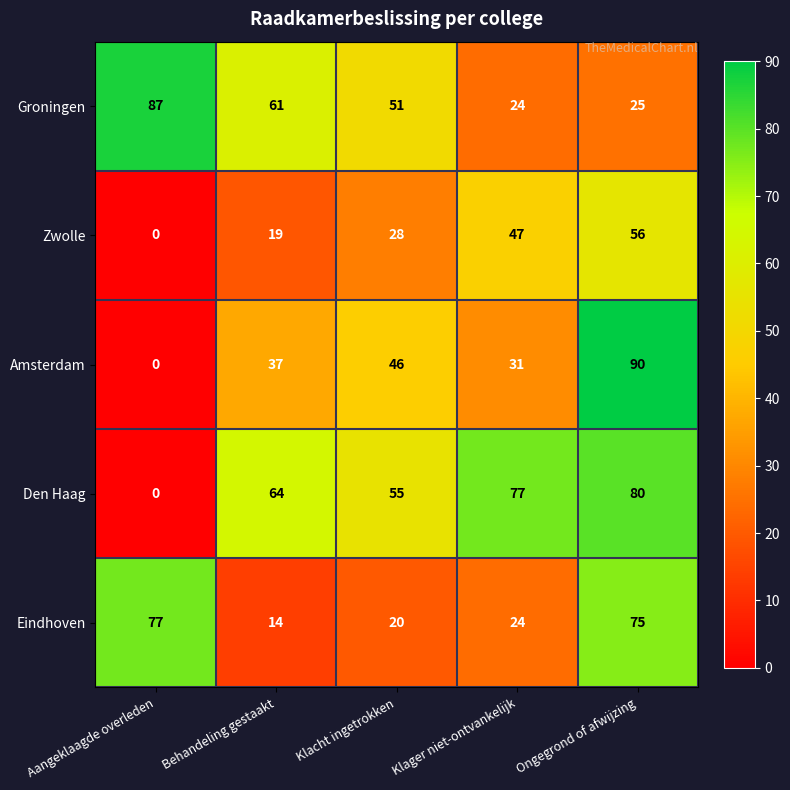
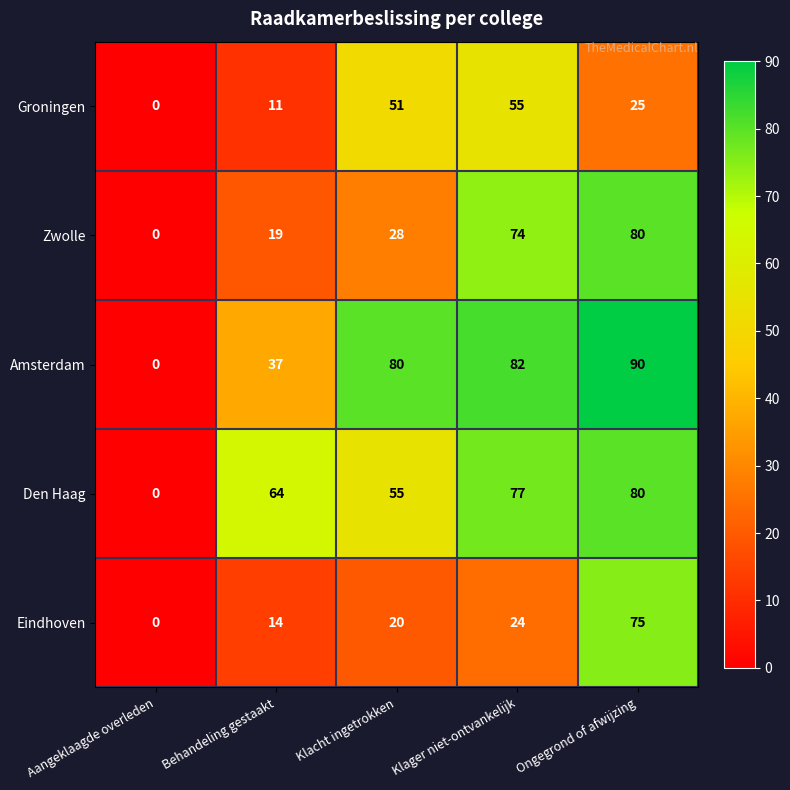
Groningen, Aangeklaagde overleden: 87 -> 0
Groningen, Behandeling gestaakt: 61 -> 11
Groningen, Klager niet-ontvankelijk: 24 -> 55
Zwolle, Klager niet-ontvankelijk: 47 -> 74
Zwolle, Ongegrond of afwijzing: 56 -> 80
Amsterdam, Klacht ingetrokken: 46 -> 80
Amsterdam, Klager niet-ontvankelijk: 31 -> 82
Eindhoven, Aangeklaagde overleden: 77 -> 0
